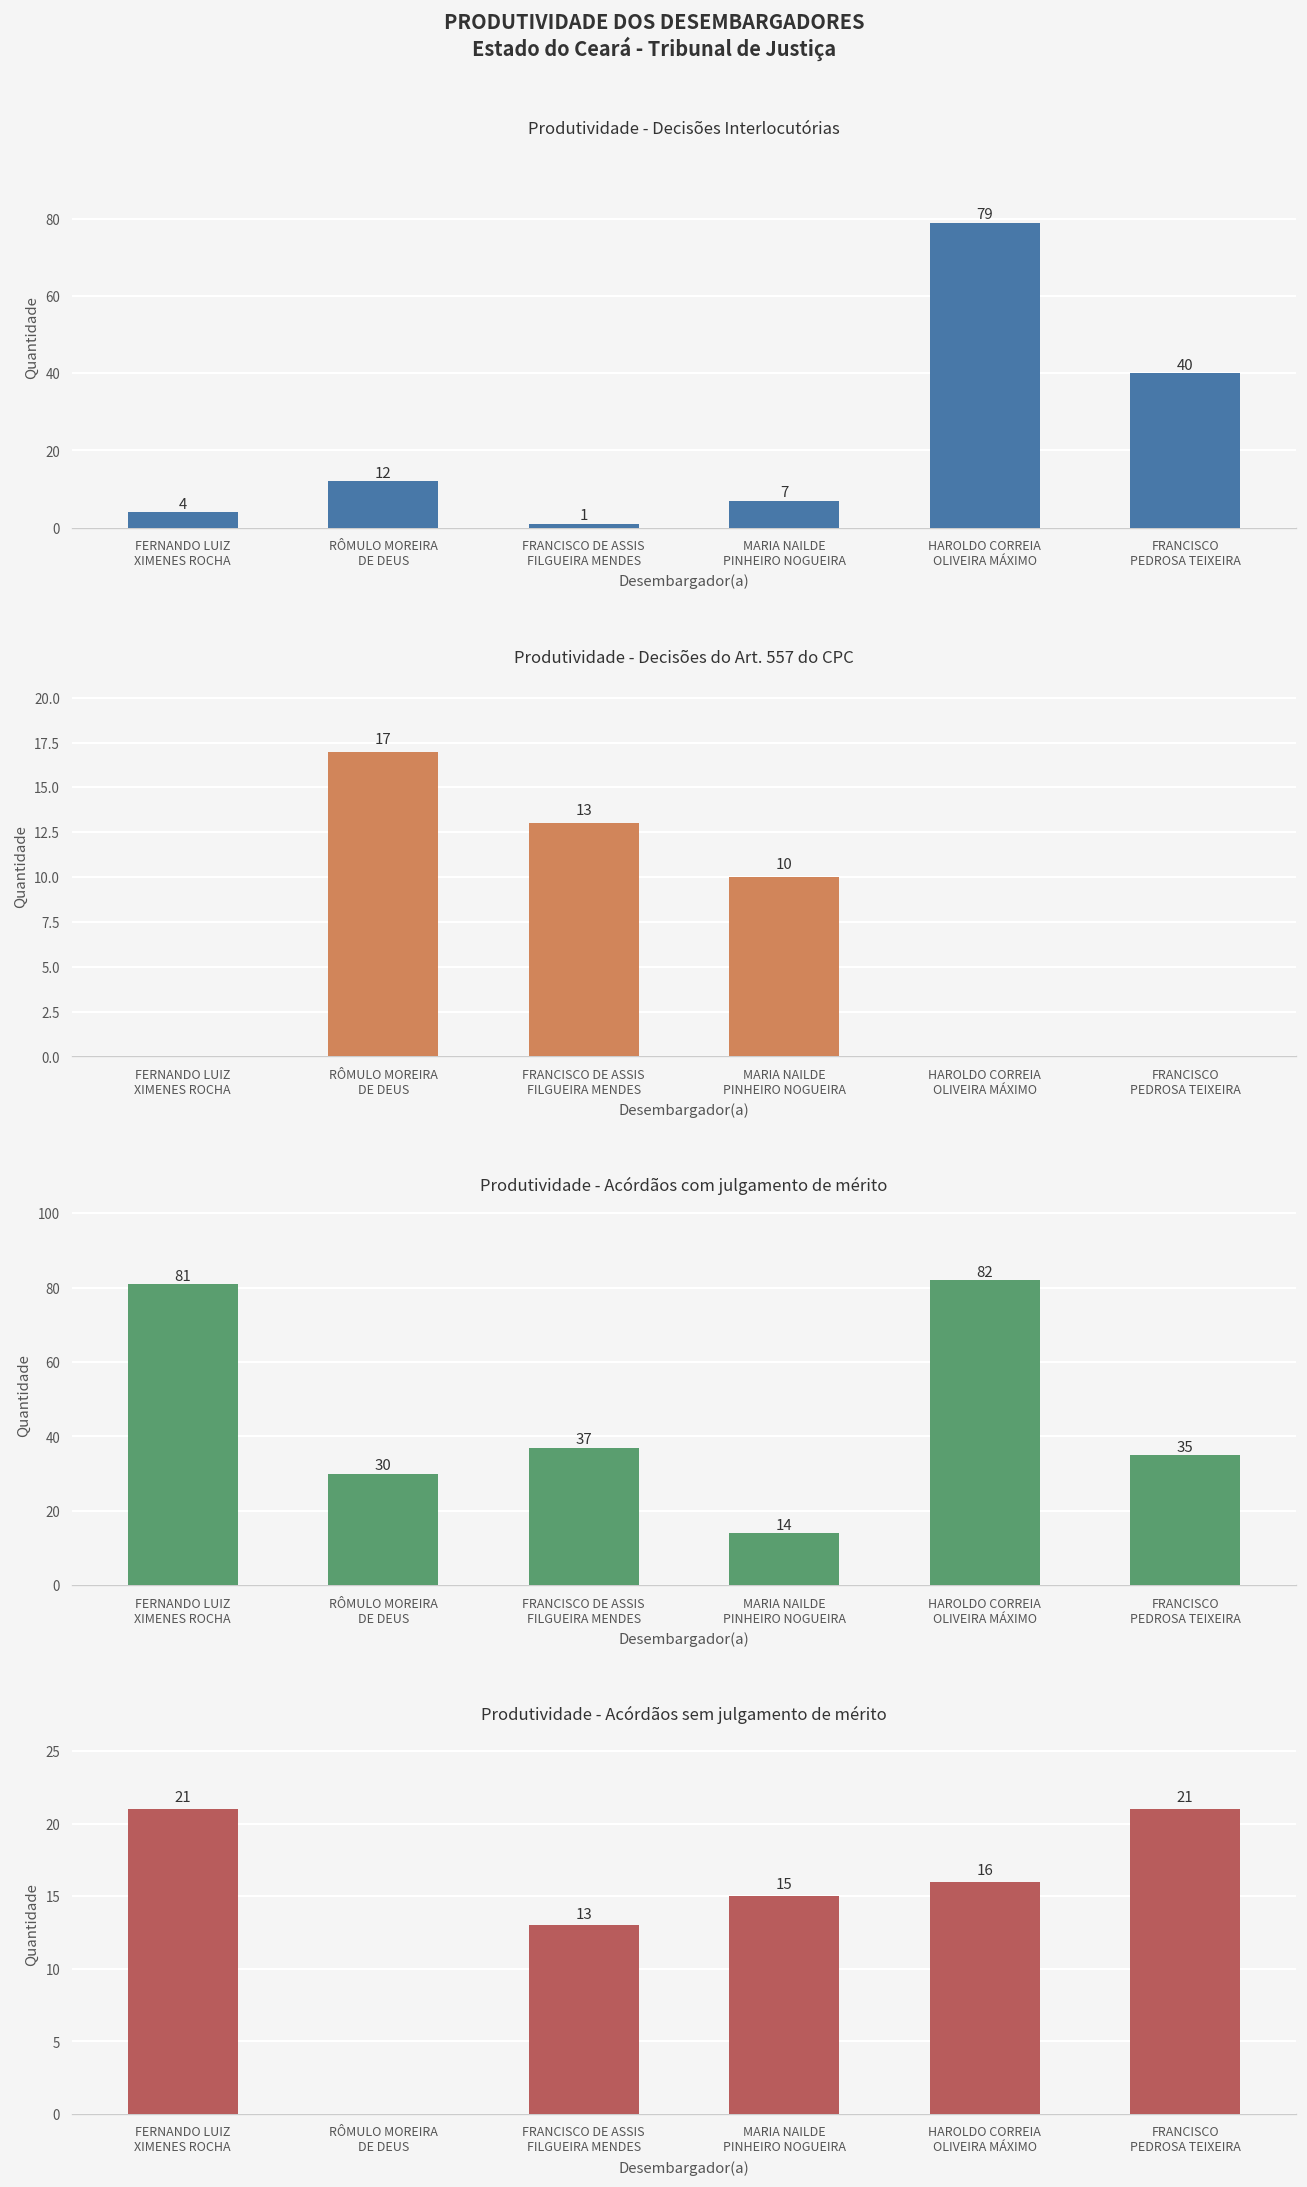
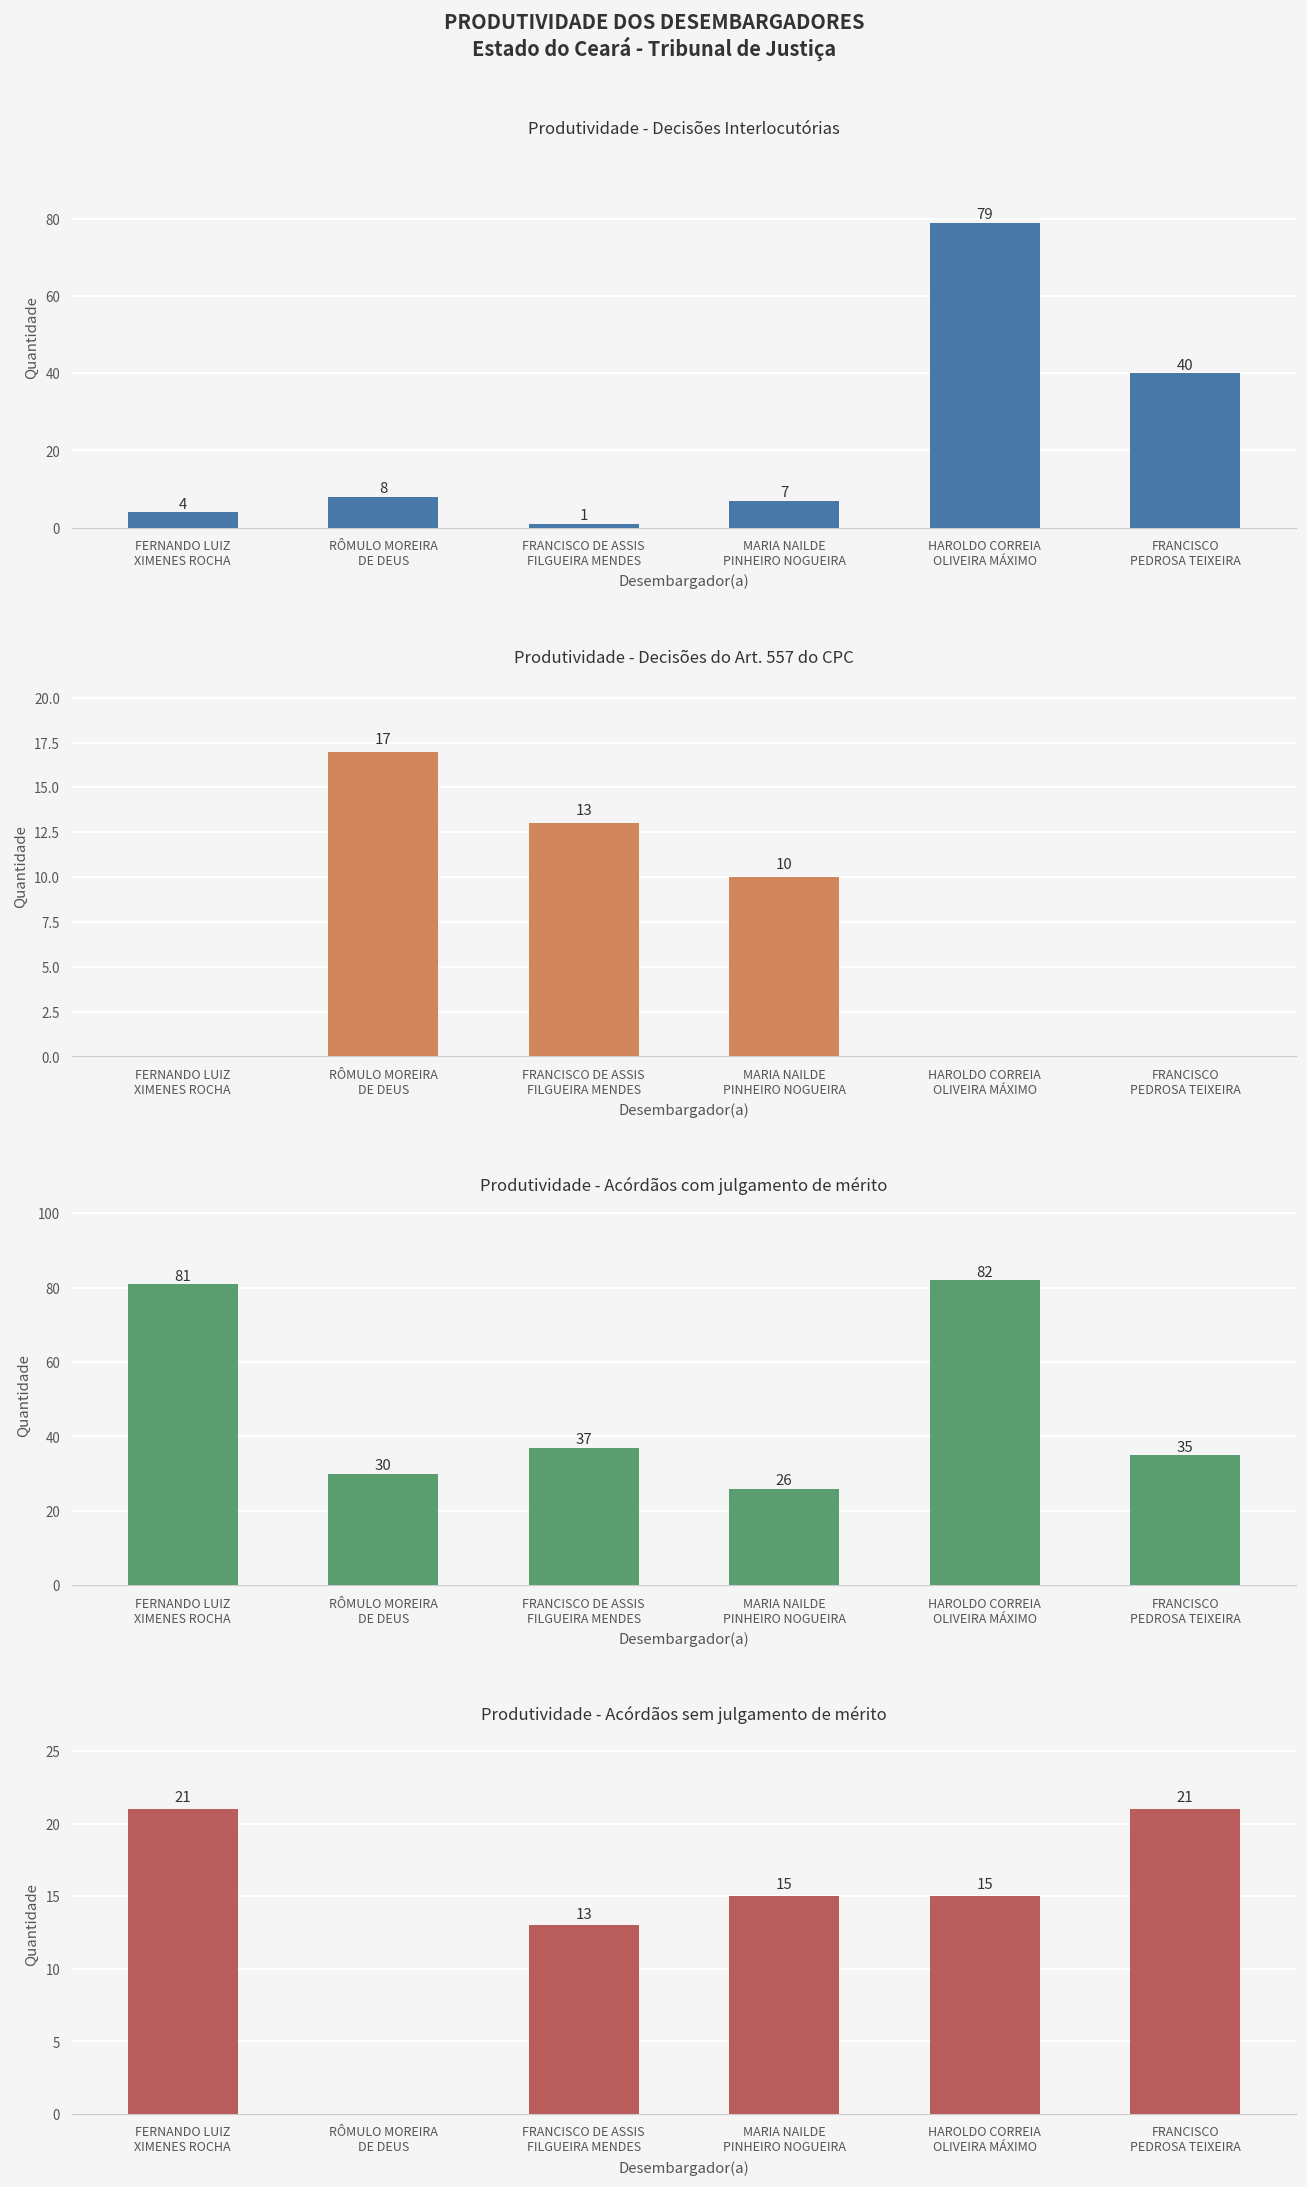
Produtividade - Decisões Interlocutórias, RÔMULO MOREIRA DE DEUS: 12 -> 8
Produtividade - Acórdãos com julgamento de mérito, MARIA NAILDE PINHEIRO NOGUEIRA: 14 -> 26
Produtividade - Acórdãos sem julgamento de mérito, HAROLDO CORREIA OLIVEIRA MÁXIMO: 16 -> 15
